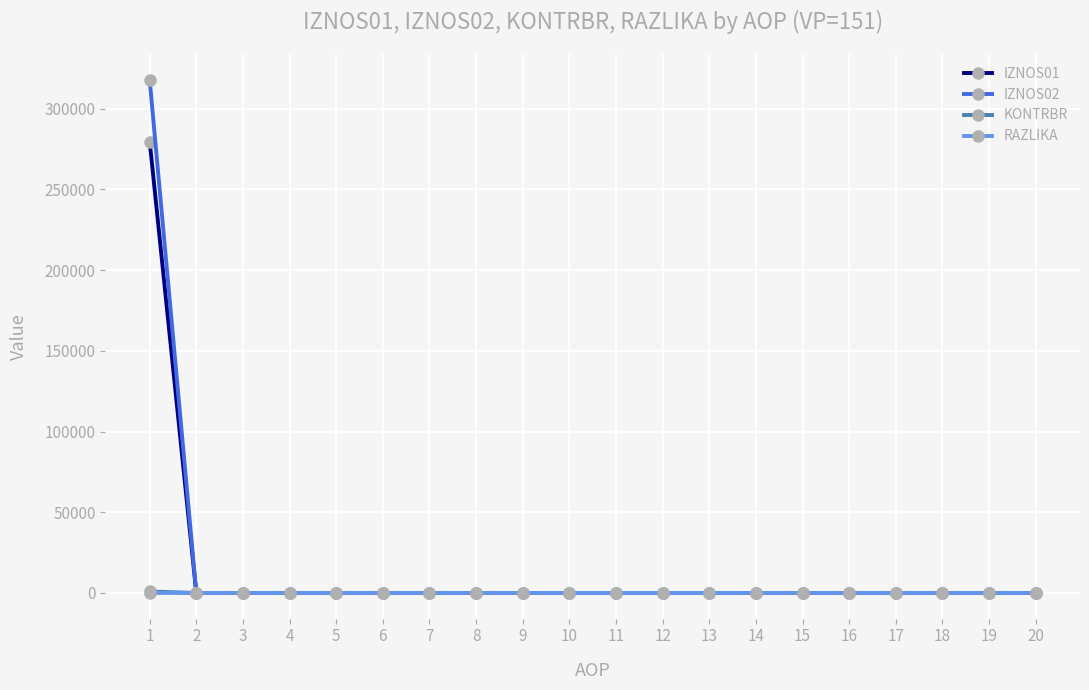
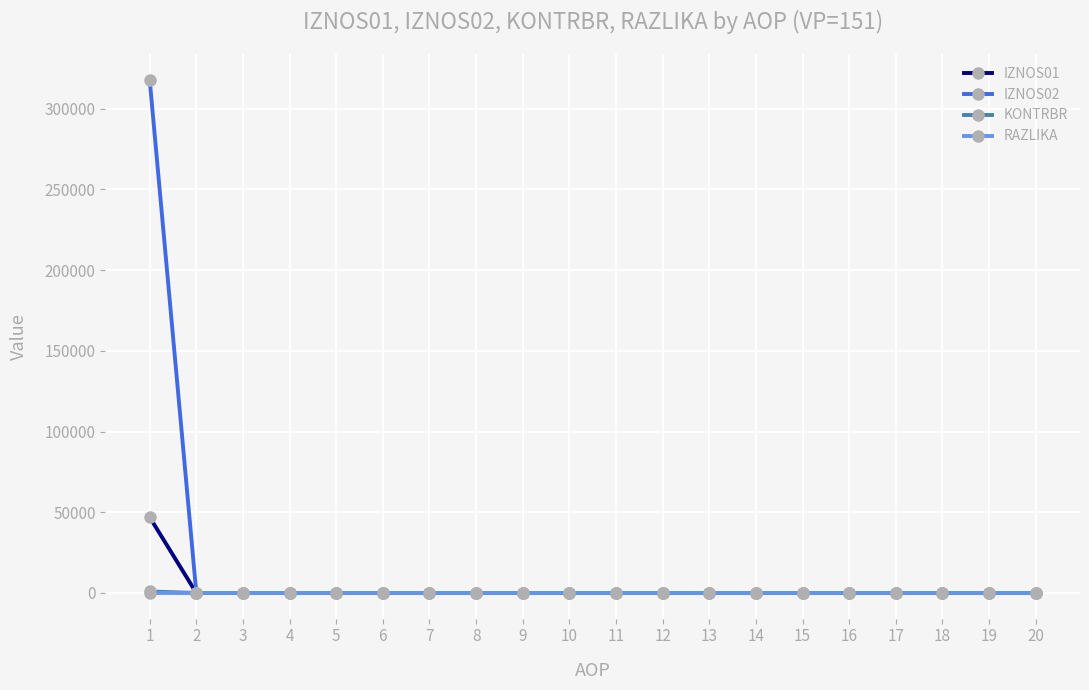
IZNOS01, 1: 280000 -> 47000
